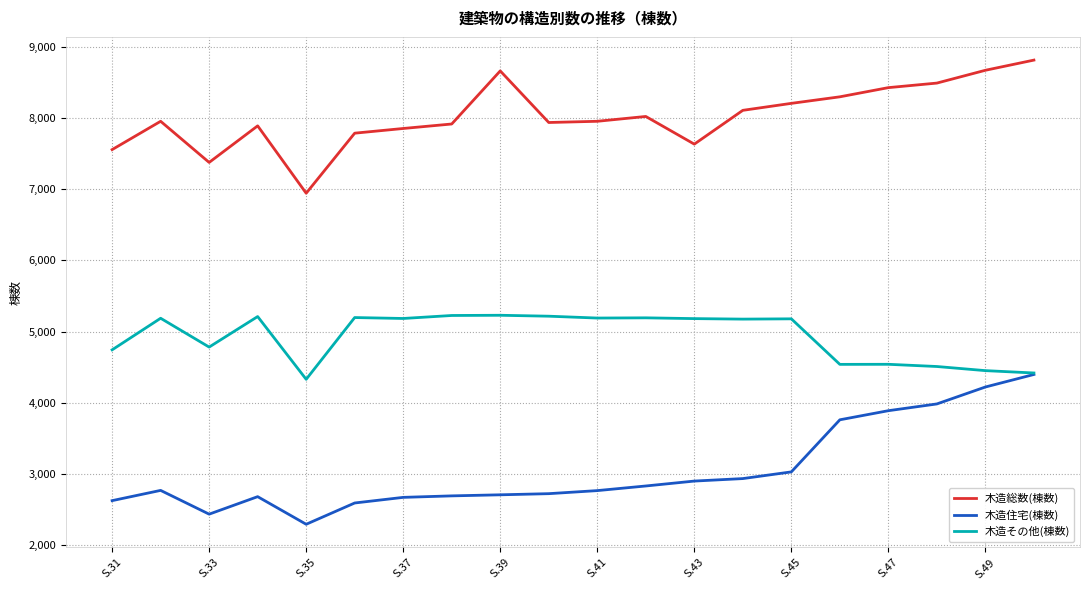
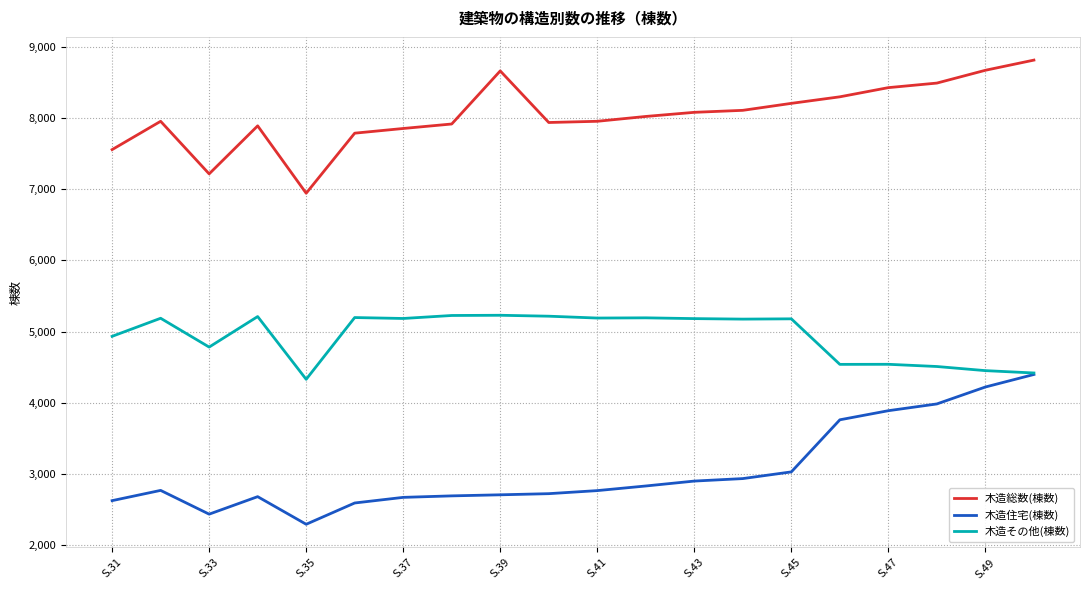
木造その他(棟数), S.31: 4,700 -> 4,900
木造総数(棟数), S.33: 7,400 -> 7,200
木造総数(棟数), S.43: 7,600 -> 8,100
